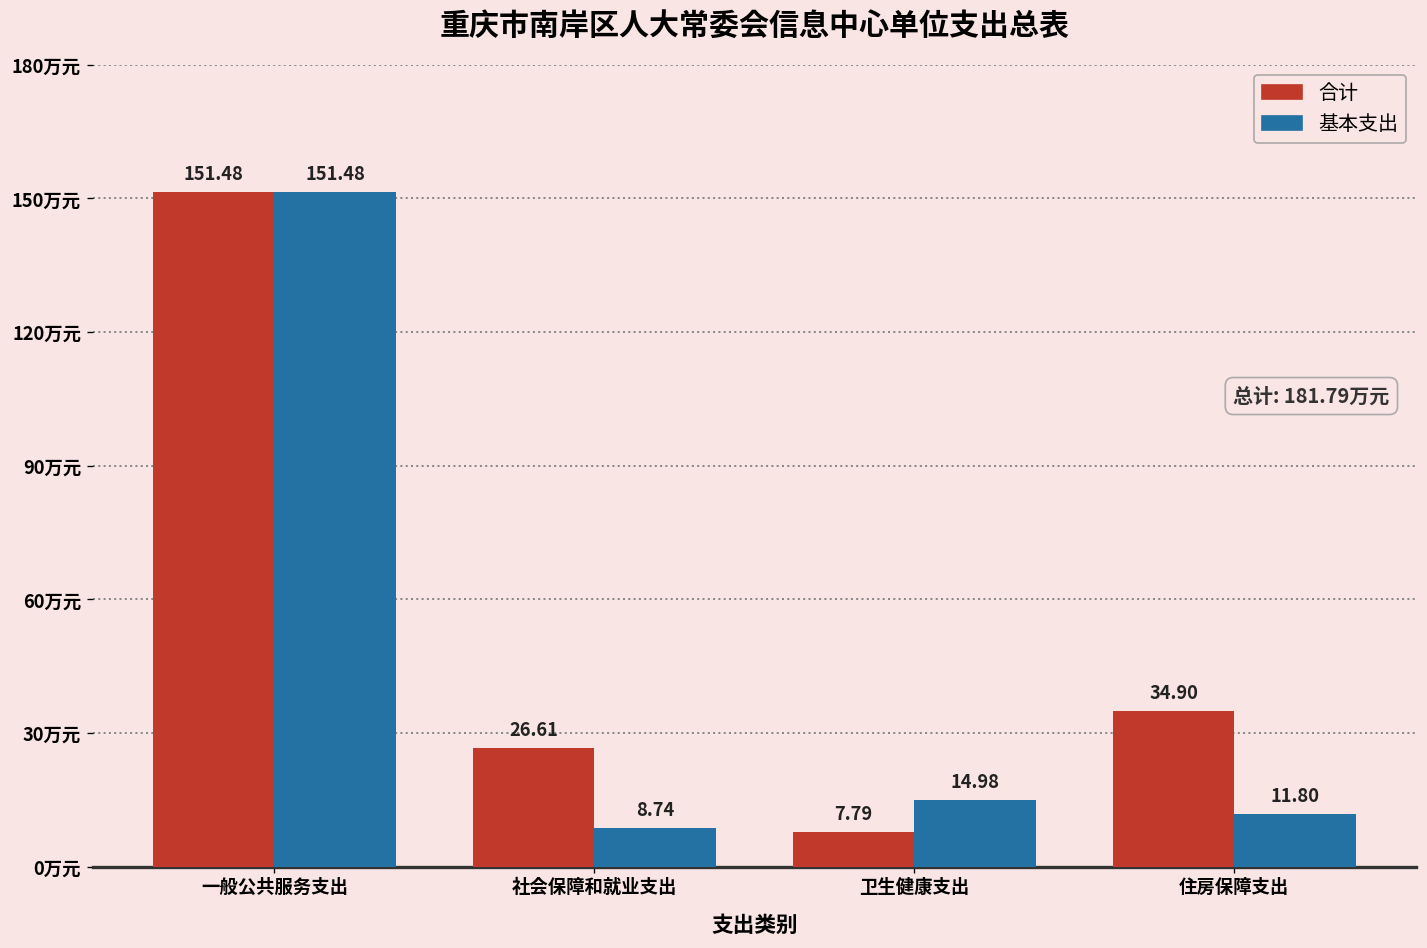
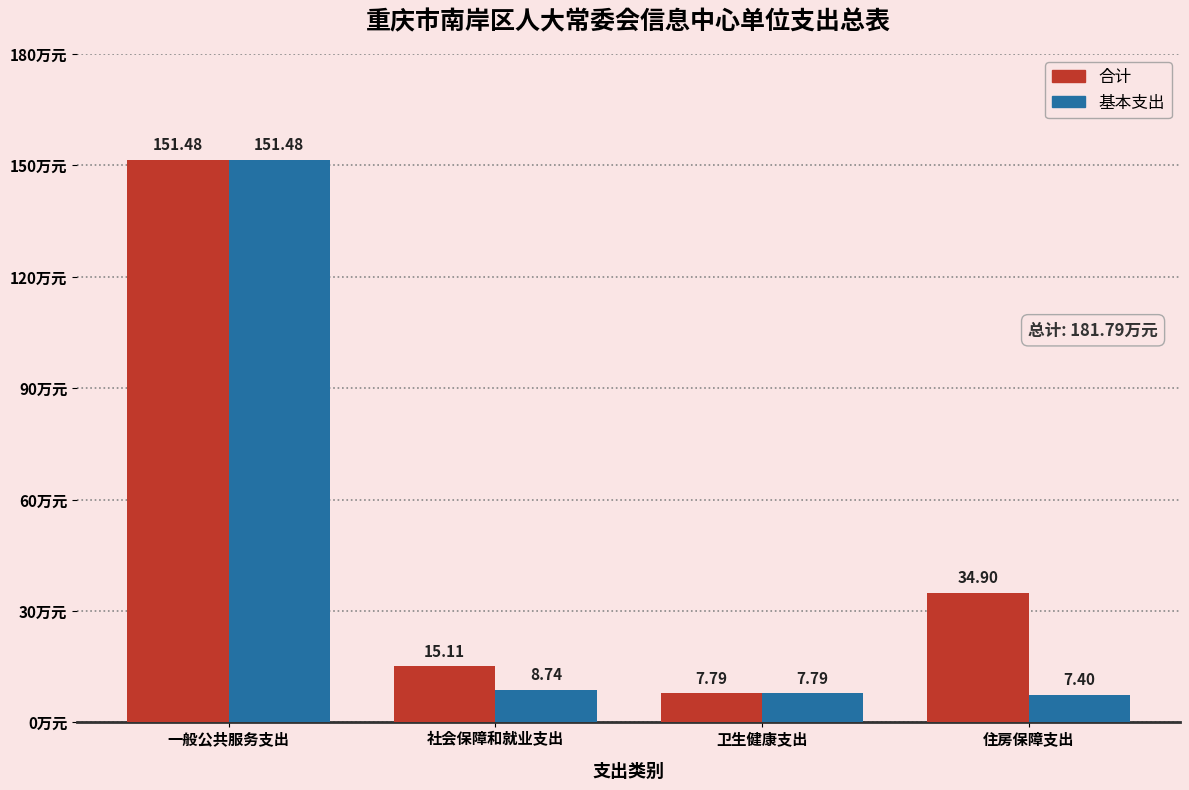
合计, 社会保障和就业支出: 26.61 -> 15.11
基本支出, 卫生健康支出: 14.98 -> 7.79
基本支出, 住房保障支出: 11.80 -> 7.40
